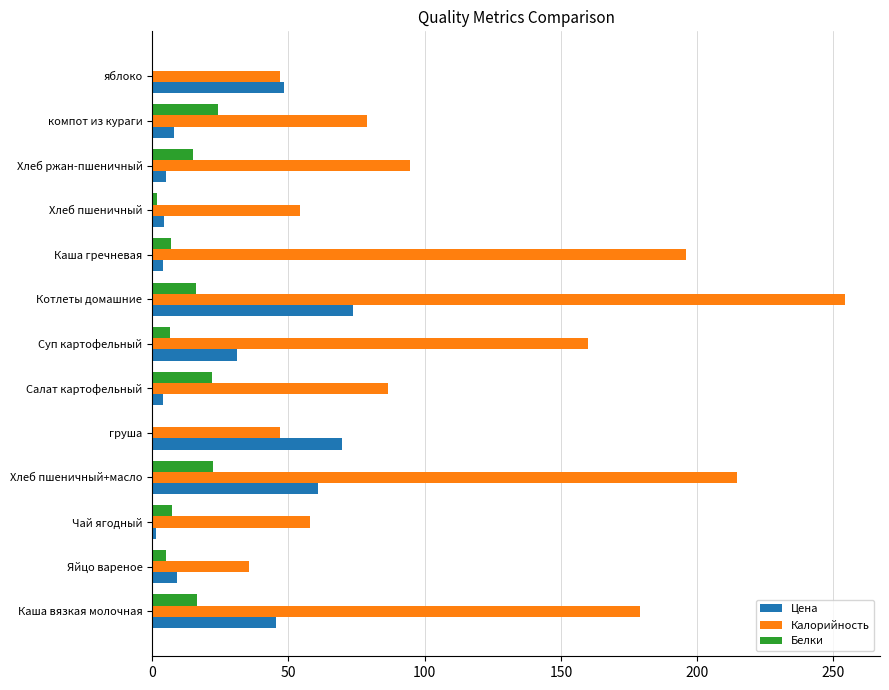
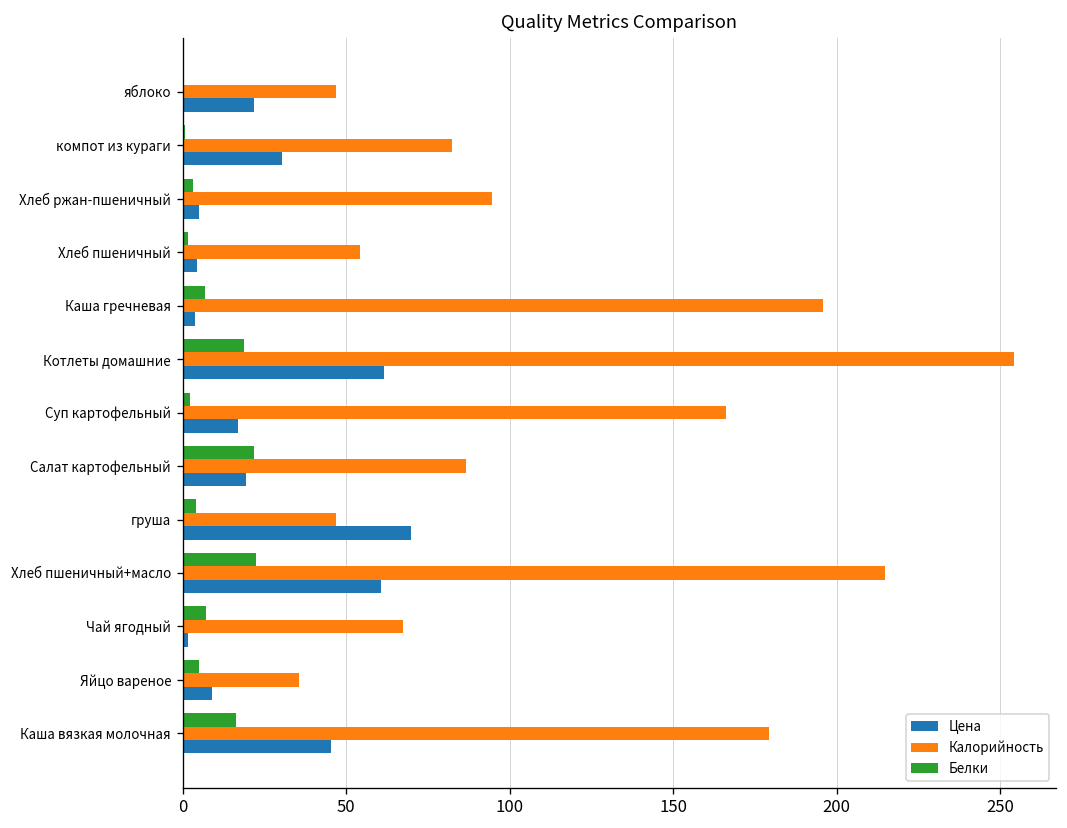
Цена, яблоко: 49 -> 22
Белки, компот из кураги: 24 -> 1
Калорийность, компот из кураги: 79 -> 82
Цена, компот из кураги: 8 -> 30
Белки, Хлеб ржан-пшеничный: 15 -> 3
Белки, Котлеты домашние: 16 -> 19
Цена, Котлеты домашние: 74 -> 62
Белки, Суп картофельный: 7 -> 2
Калорийность, Суп картофельный: 160 -> 166
Цена, Суп картофельный: 31 -> 17
Цена, Салат картофельный: 4 -> 19
Белки, груша: 0 -> 4
Калорийность, Чай ягодный: 58 -> 67
